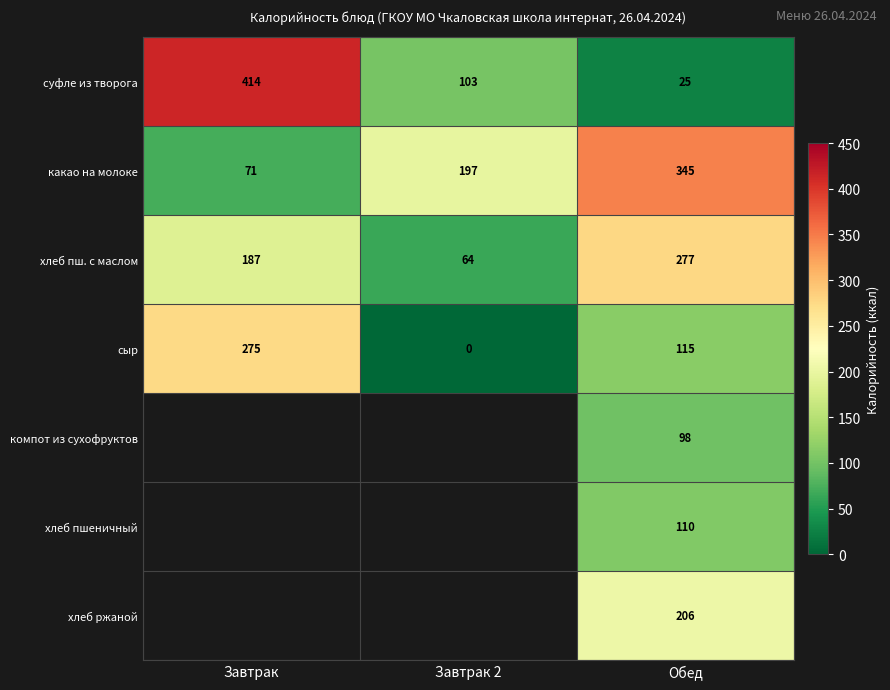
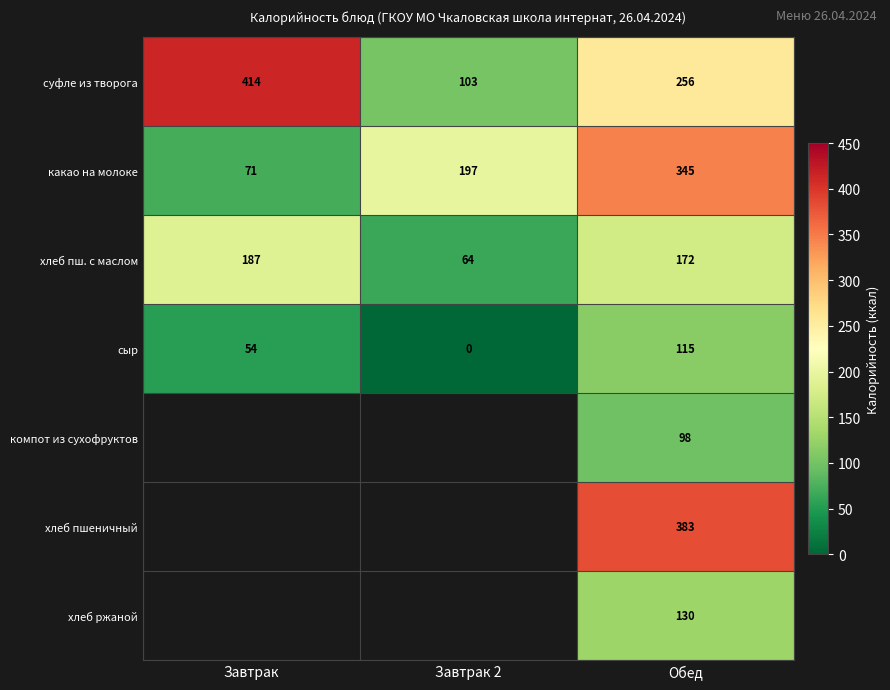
суфле из творога, Обед: 25 -> 256
хлеб пш. с маслом, Обед: 277 -> 172
сыр, Завтрак: 275 -> 54
хлеб пшеничный, Обед: 110 -> 383
хлеб ржаной, Обед: 206 -> 130
